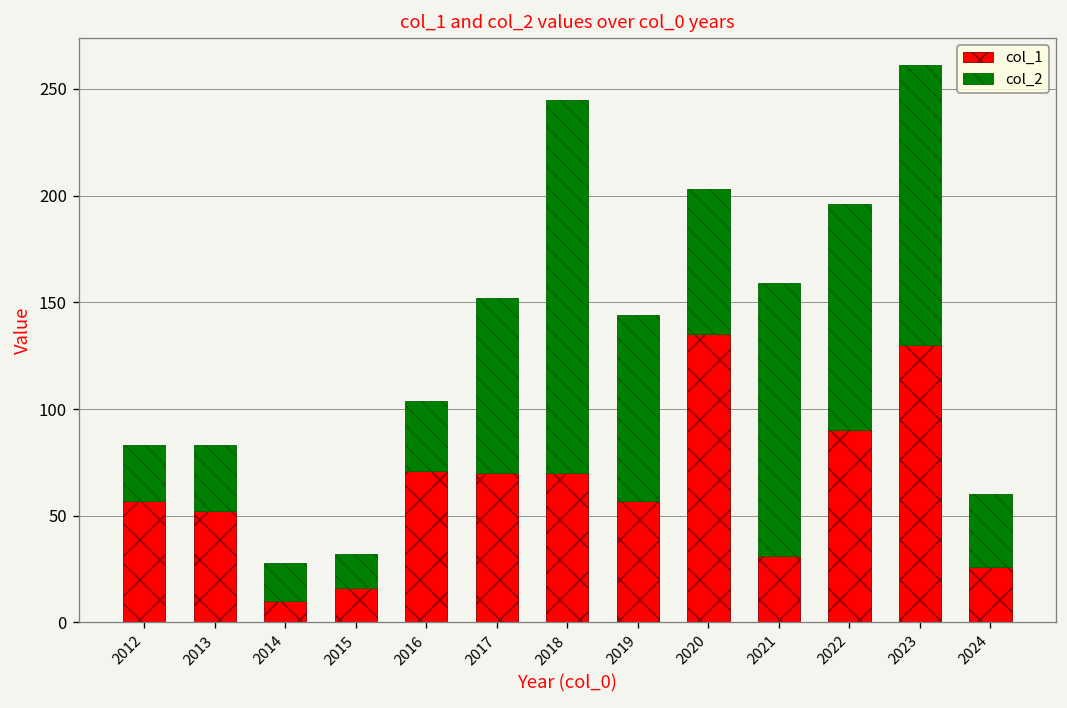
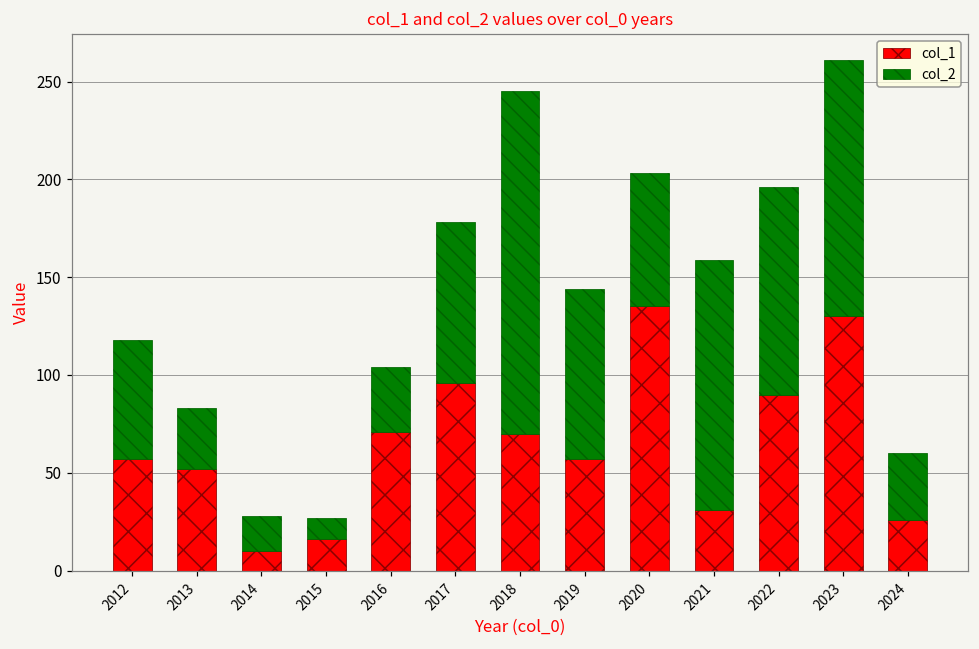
col_2, 2012: 26 -> 61
col_2, 2015: 16 -> 11
col_1, 2017: 70 -> 96
